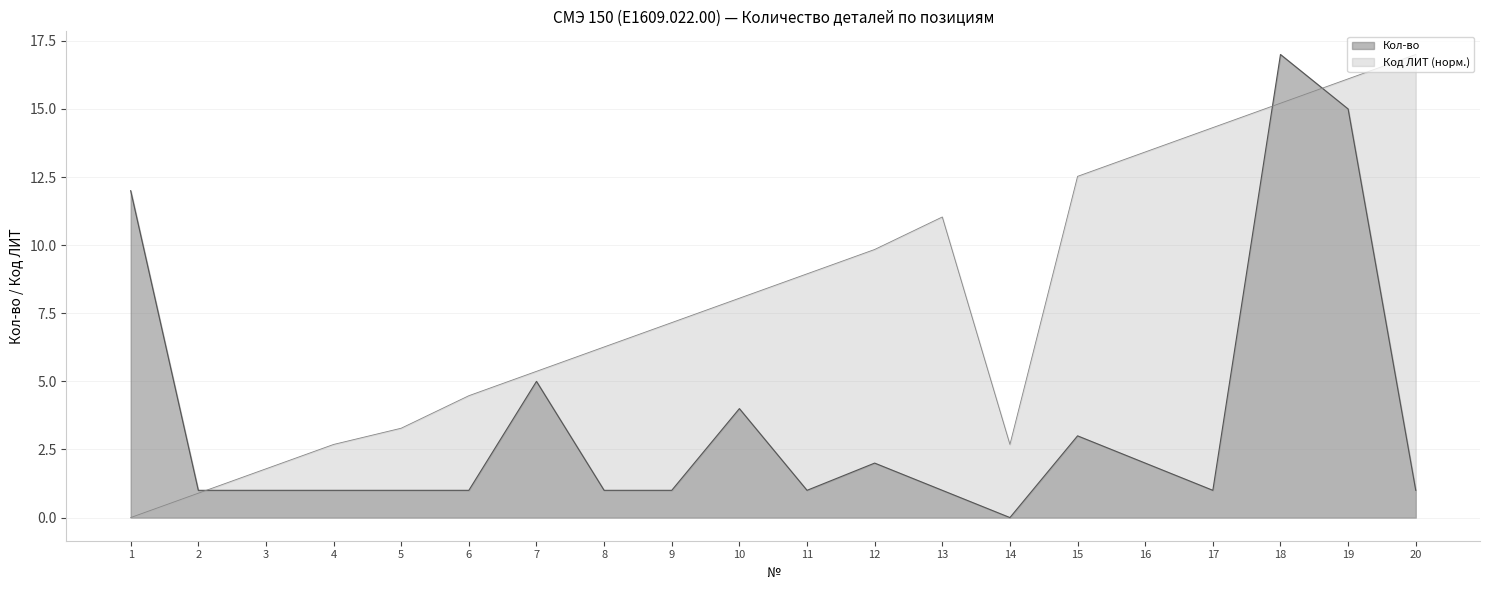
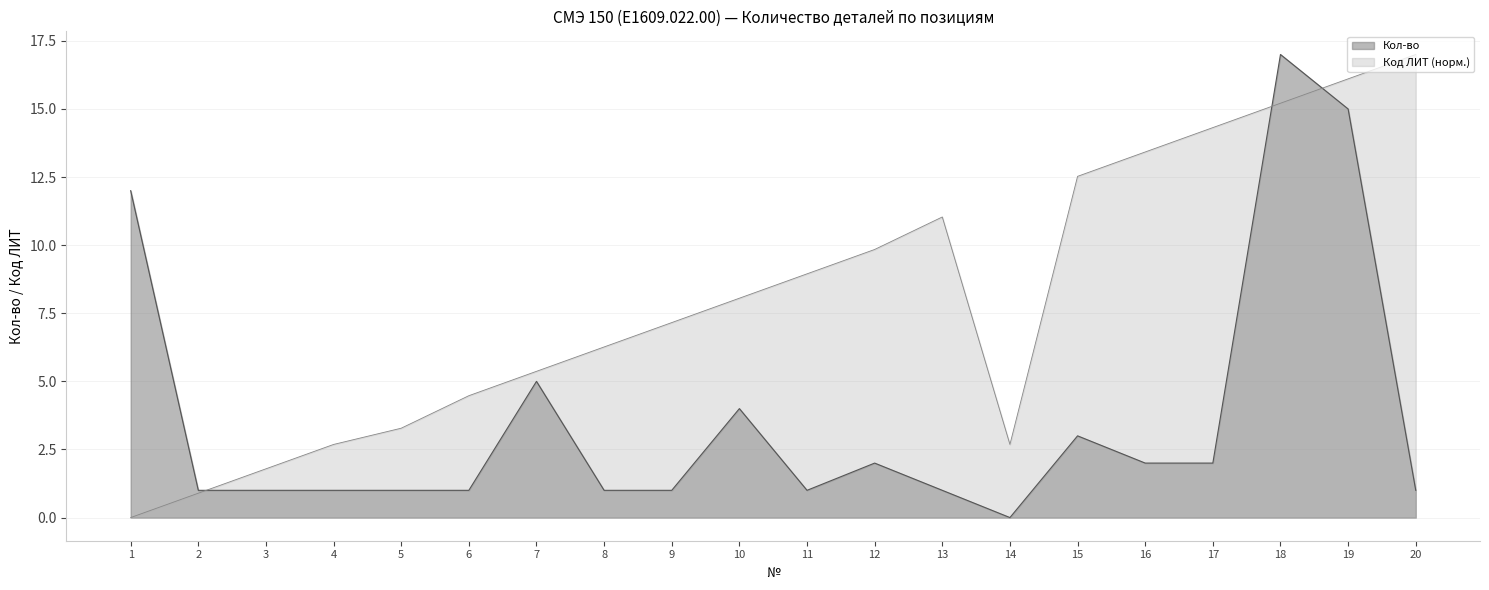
Кол-во, 17: 1 -> 2
